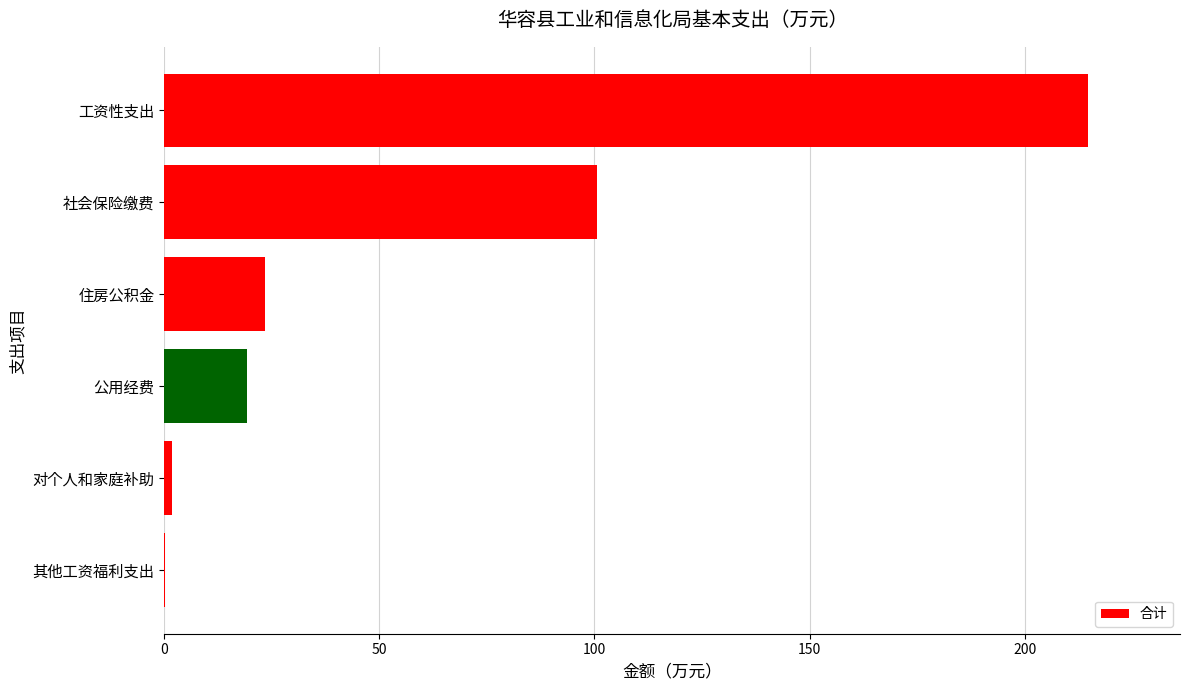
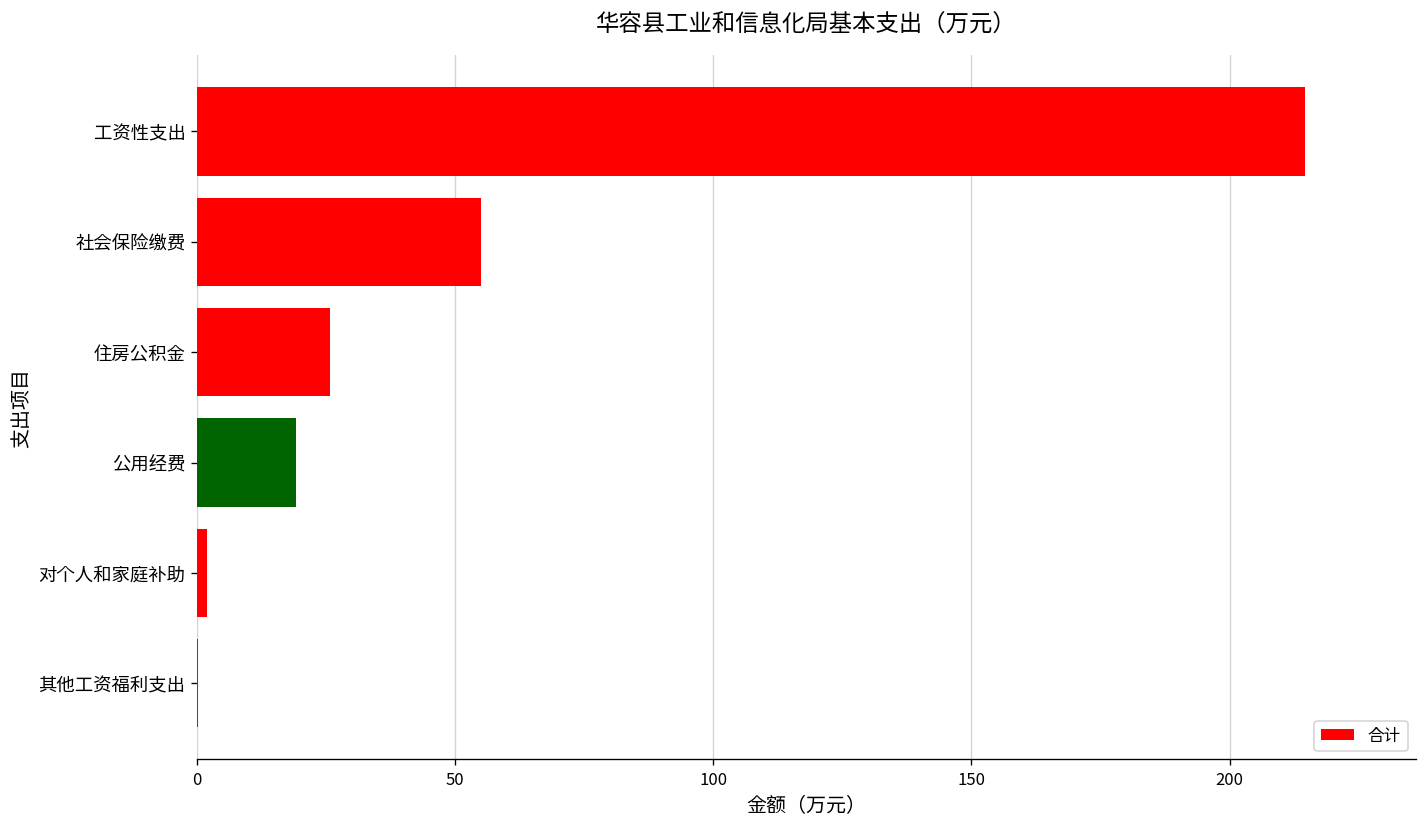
社会保险缴费: 101 -> 55
住房公积金: 23 -> 26
